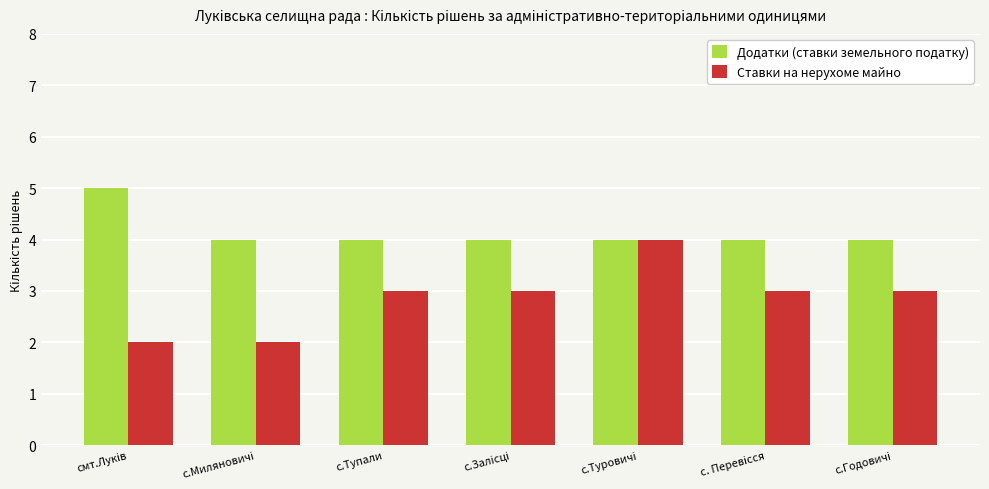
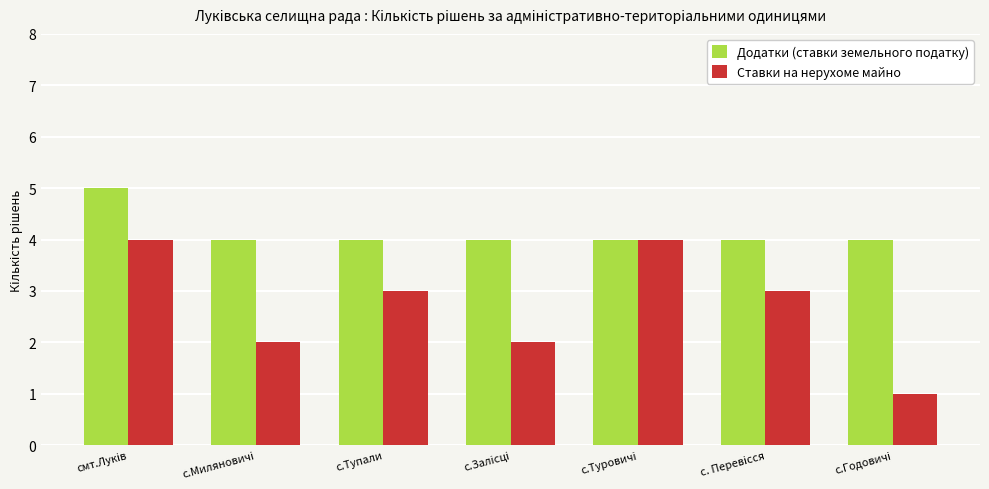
Ставки на нерухоме майно, смт.Луків: 2 -> 4
Ставки на нерухоме майно, с.Залісці: 3 -> 2
Ставки на нерухоме майно, с.Годовичі: 3 -> 1
